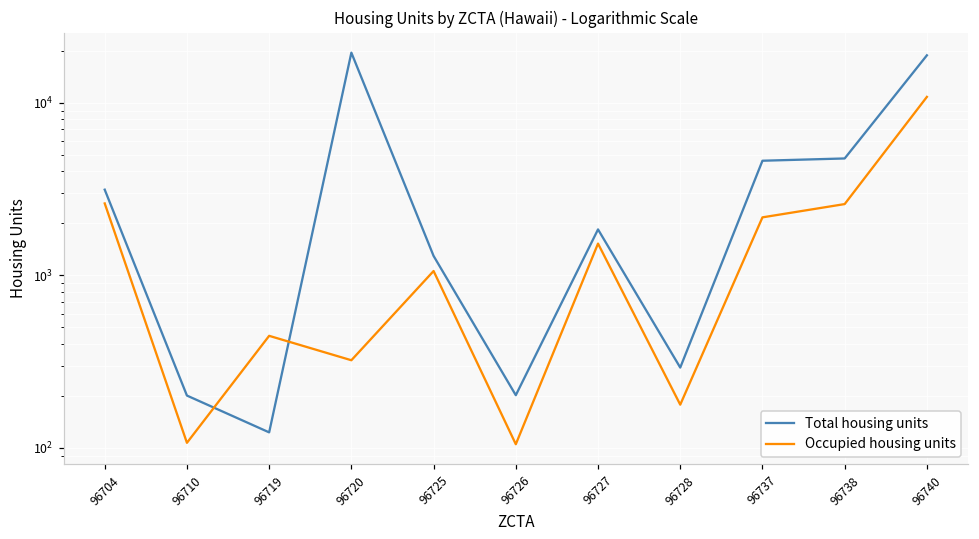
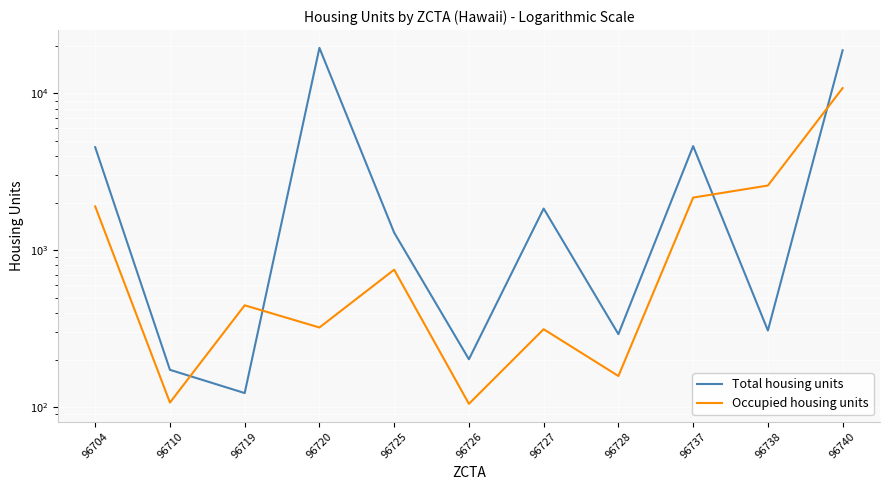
Total housing units, 96704: 3100 -> 4500
Occupied housing units, 96704: 2600 -> 1900
Total housing units, 96710: 200 -> 170
Occupied housing units, 96725: 1100 -> 800
Occupied housing units, 96727: 1500 -> 310
Occupied housing units, 96728: 180 -> 160
Total housing units, 96738: 4800 -> 310
